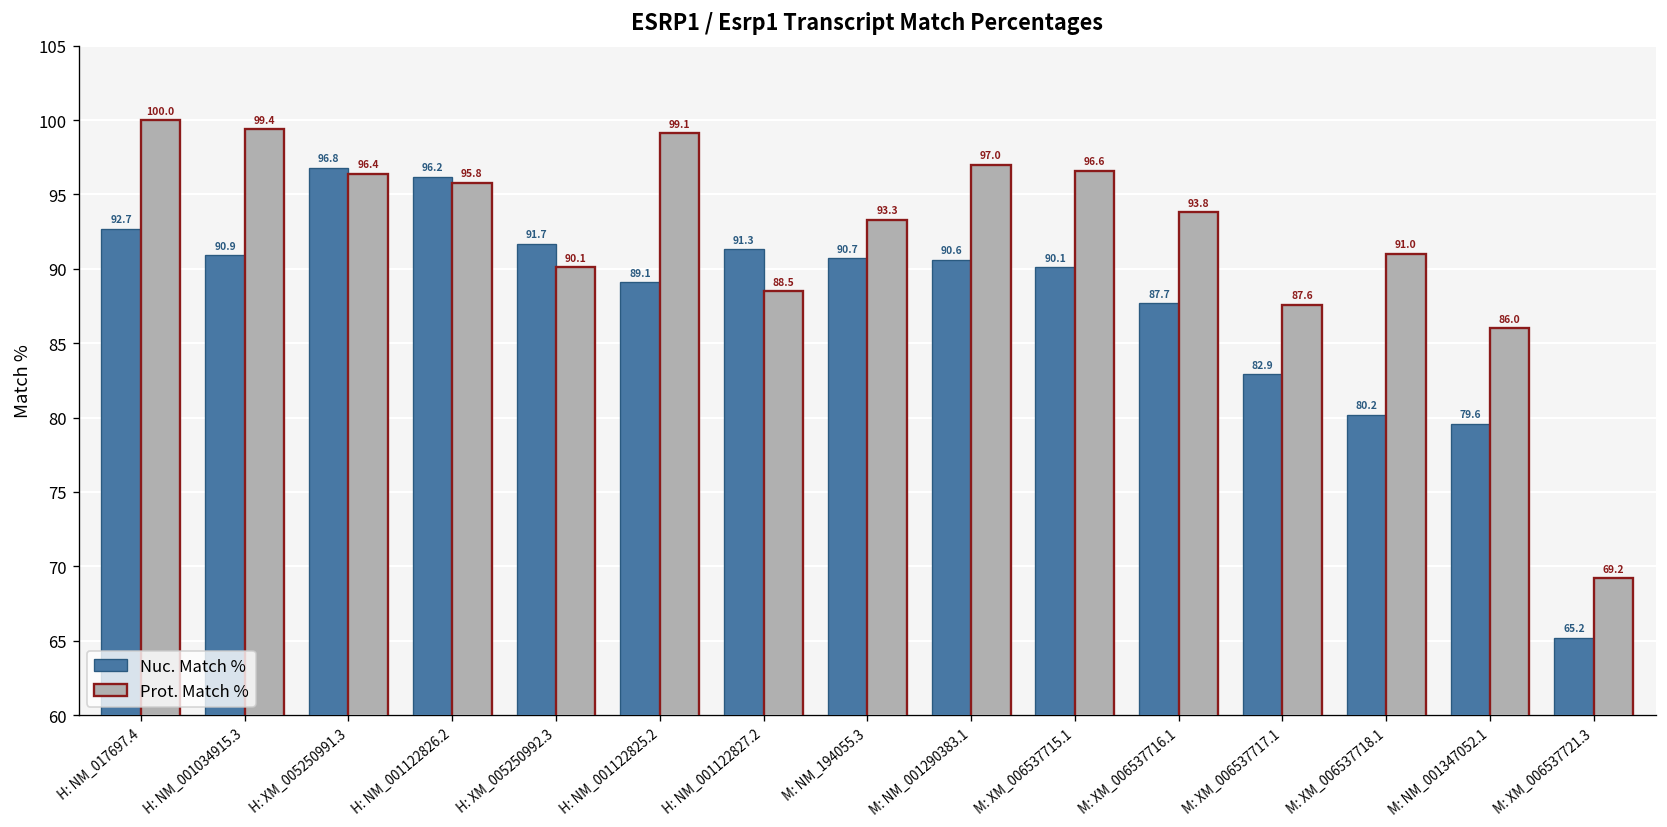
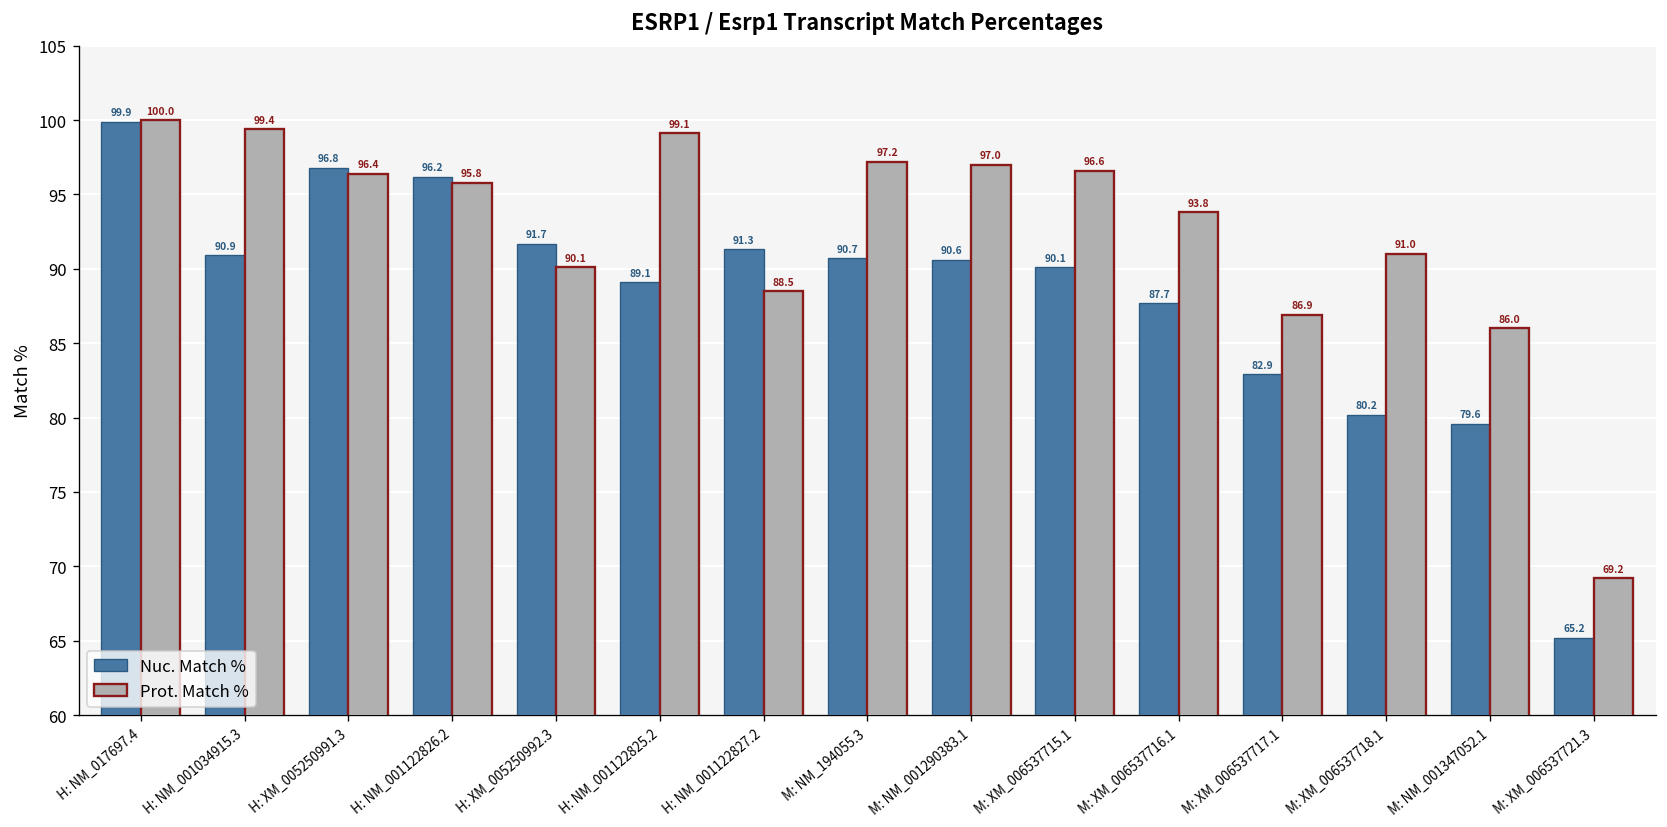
Nuc. Match %, H: NM_017697.4: 92.7 -> 99.9
Prot. Match %, M: NM_194055.3: 93.3 -> 97.2
Prot. Match %, M: XM_006537717.1: 87.6 -> 86.9
